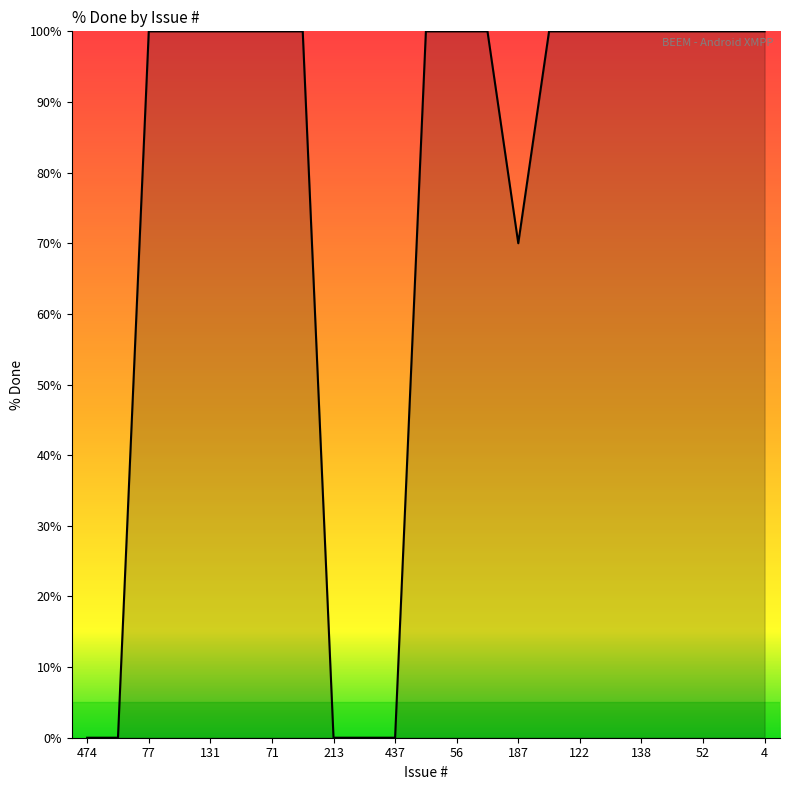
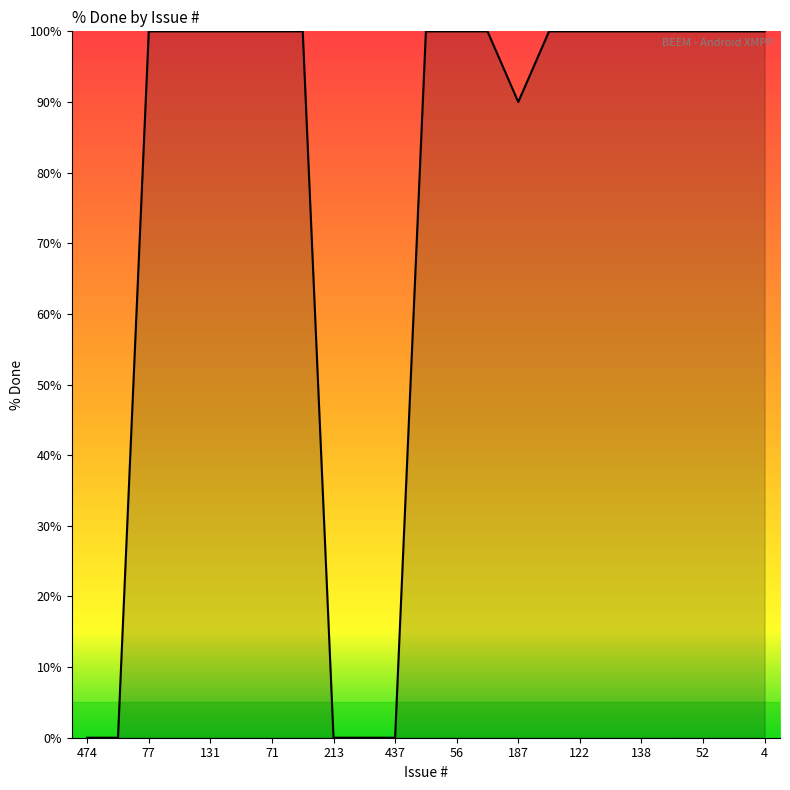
187: 70% -> 90%
